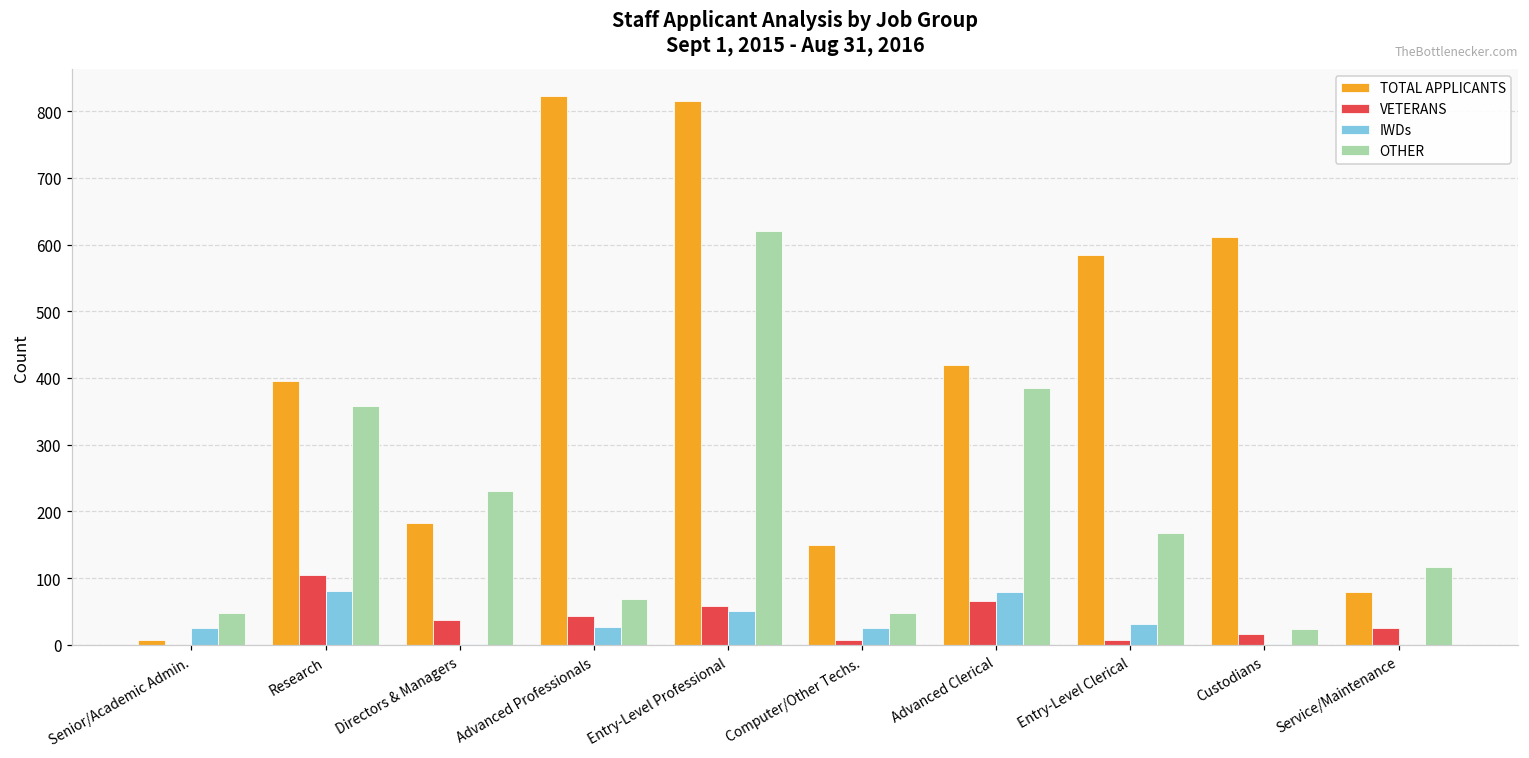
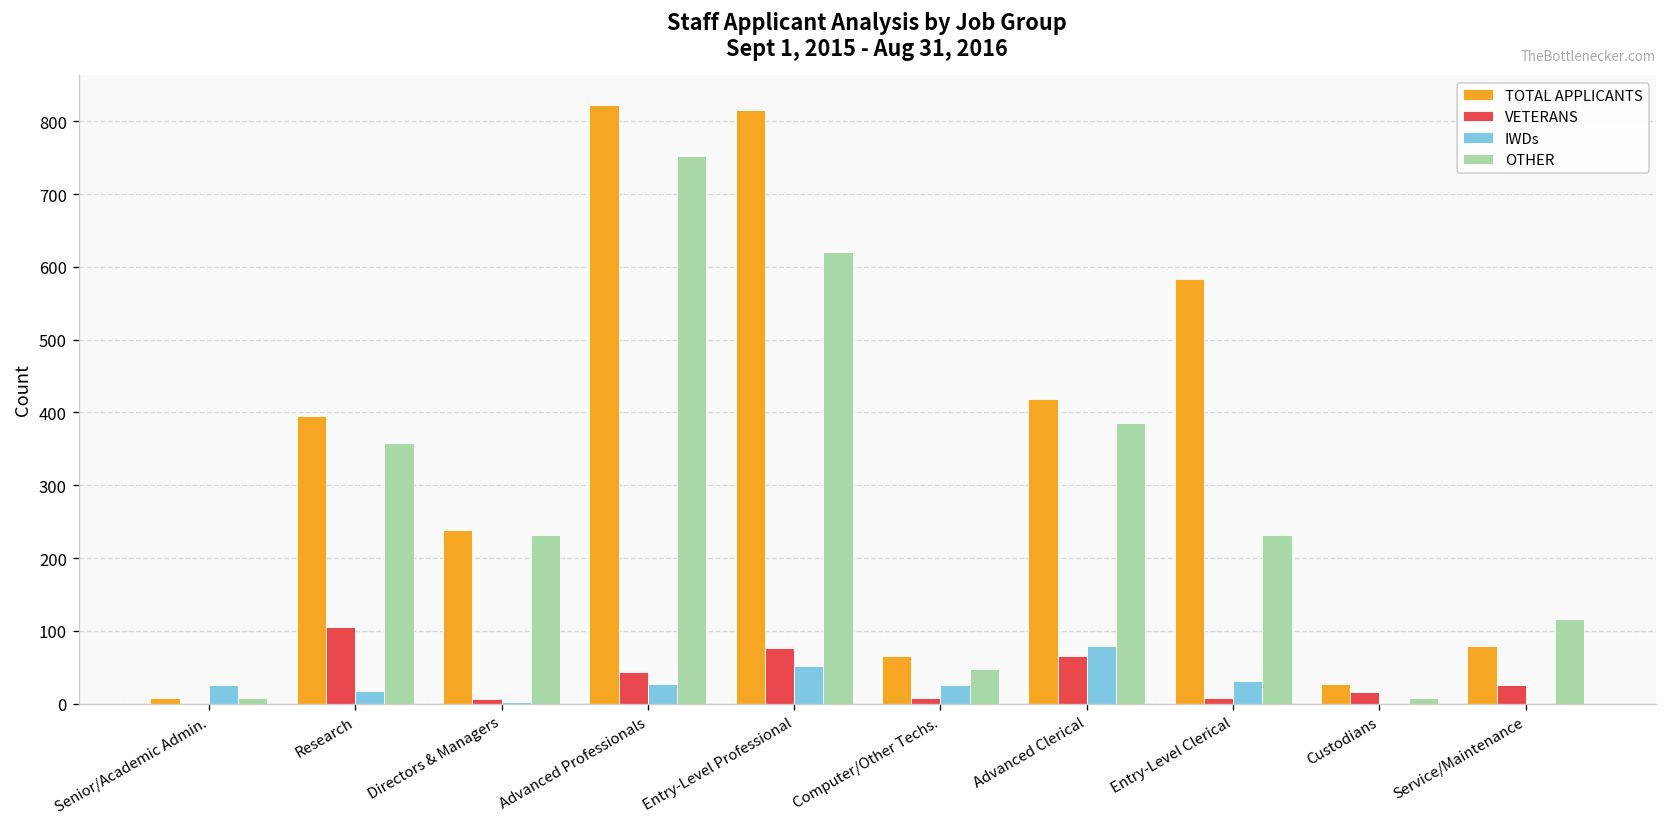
OTHER, Senior/Academic Admin.: 50 -> 10
IWDs, Research: 80 -> 20
TOTAL APPLICANTS, Directors & Managers: 180 -> 240
VETERANS, Directors & Managers: 40 -> 10
OTHER, Advanced Professionals: 70 -> 750
VETERANS, Entry-Level Professional: 60 -> 80
TOTAL APPLICANTS, Computer/Other Techs.: 150 -> 70
OTHER, Entry-Level Clerical: 170 -> 230
TOTAL APPLICANTS, Custodians: 610 -> 30
OTHER, Custodians: 20 -> 10
